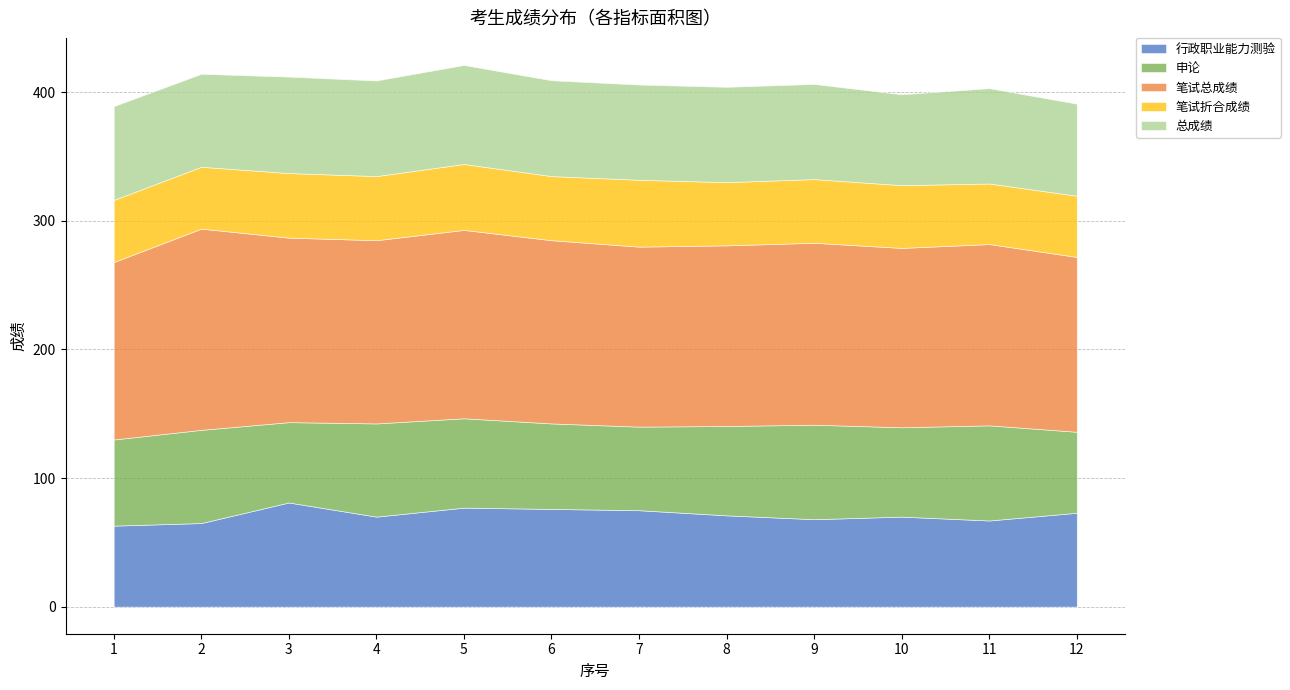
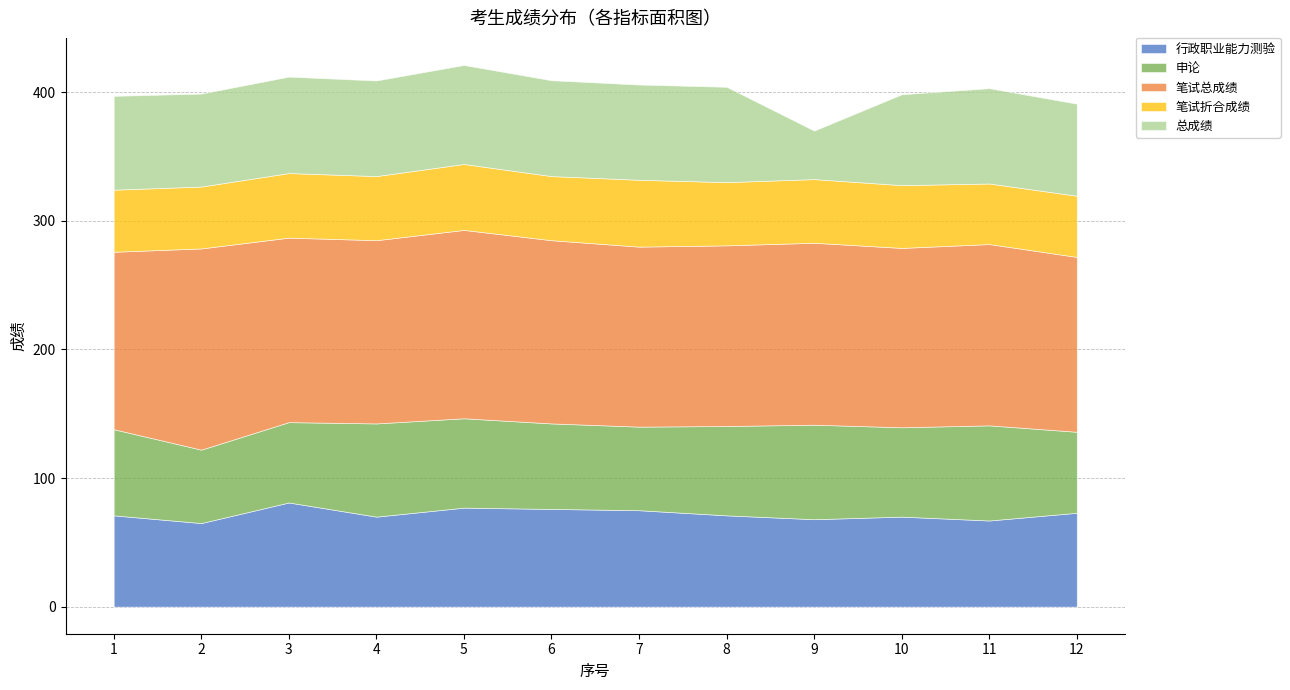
行政职业能力测验, 1: 63 -> 71
申论, 2: 73 -> 57
总成绩, 9: 74 -> 38
